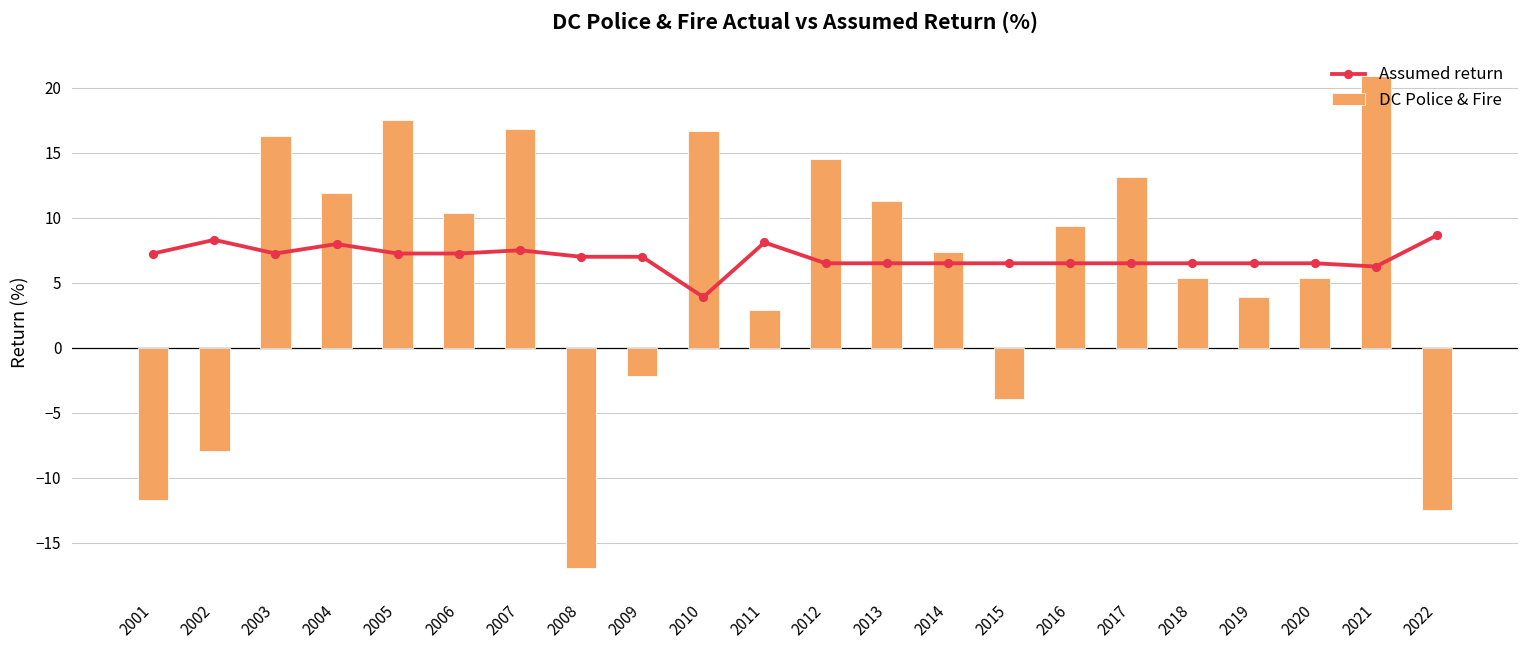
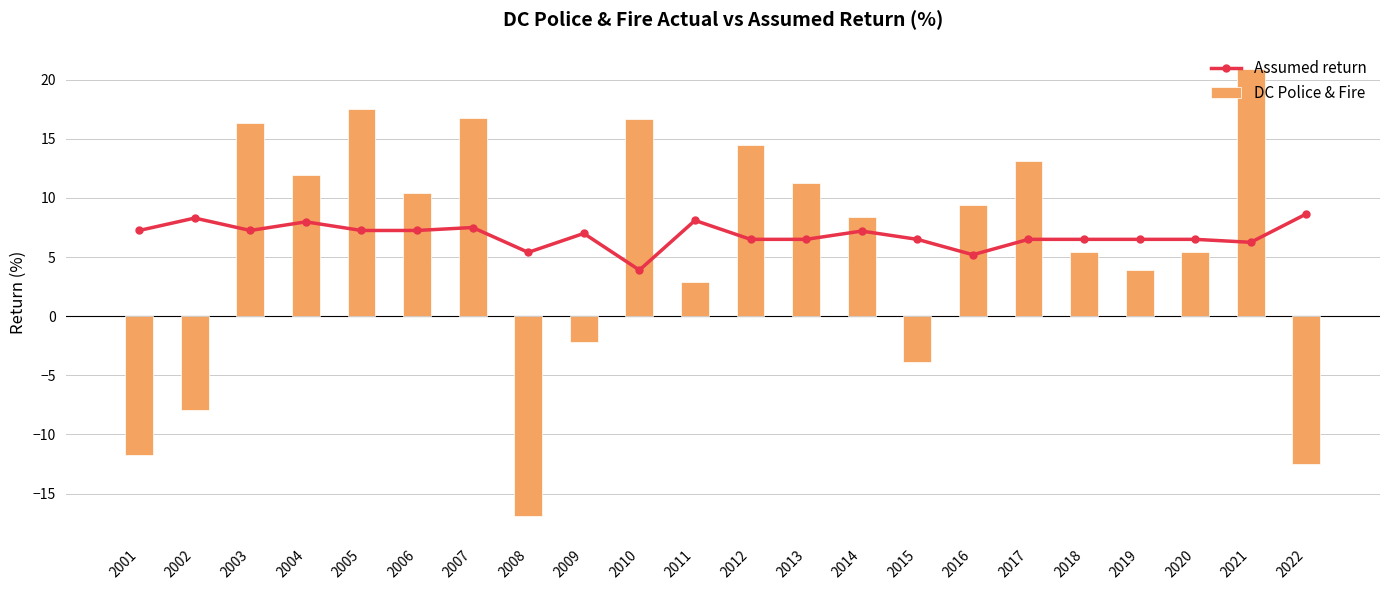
Assumed return, 2008: 7.0 -> 5.4
Assumed return, 2014: 6.5 -> 7.2
DC Police & Fire, 2014: 7.4 -> 8.4
Assumed return, 2016: 6.5 -> 5.2
